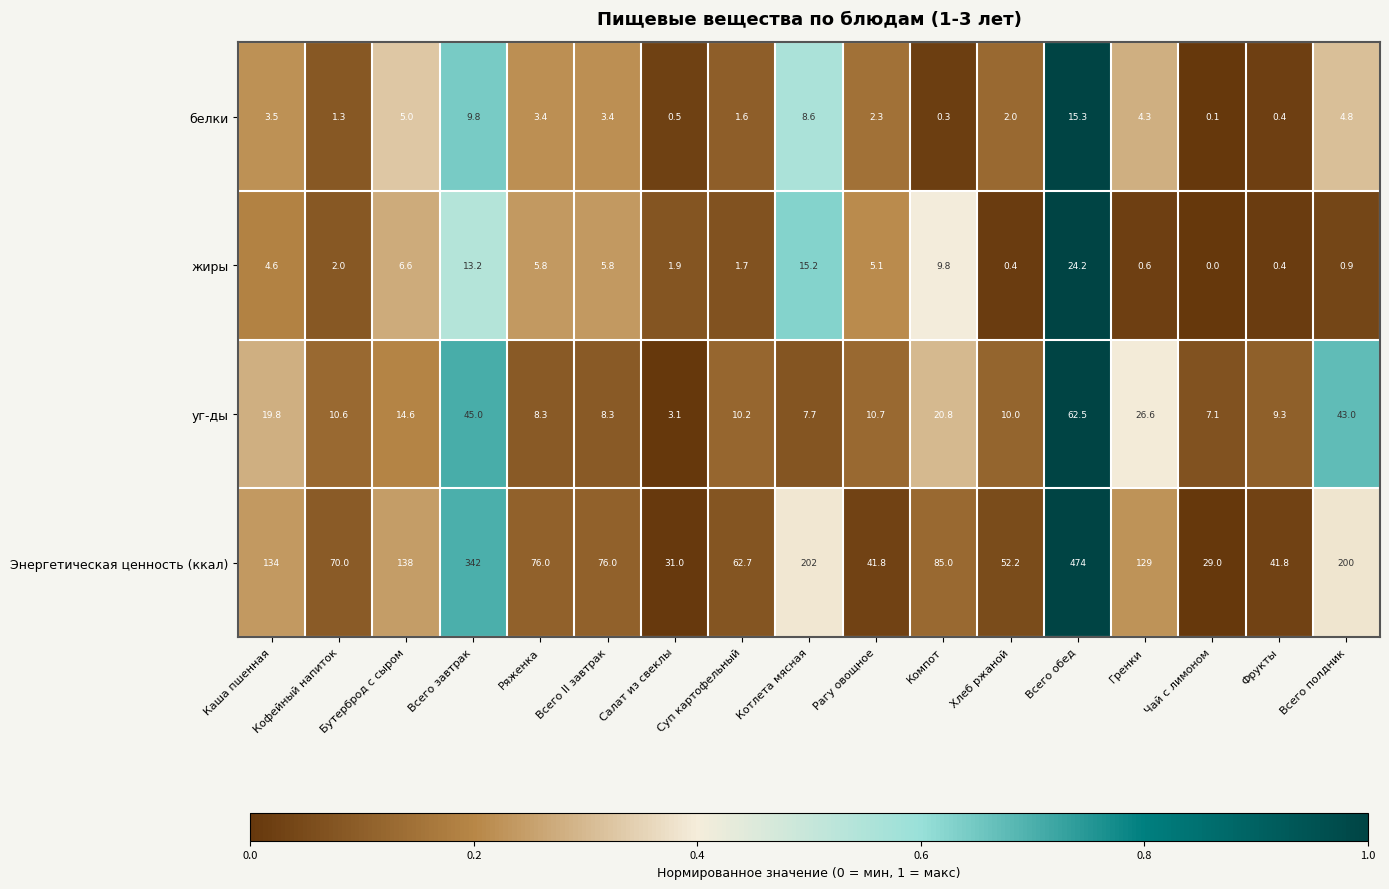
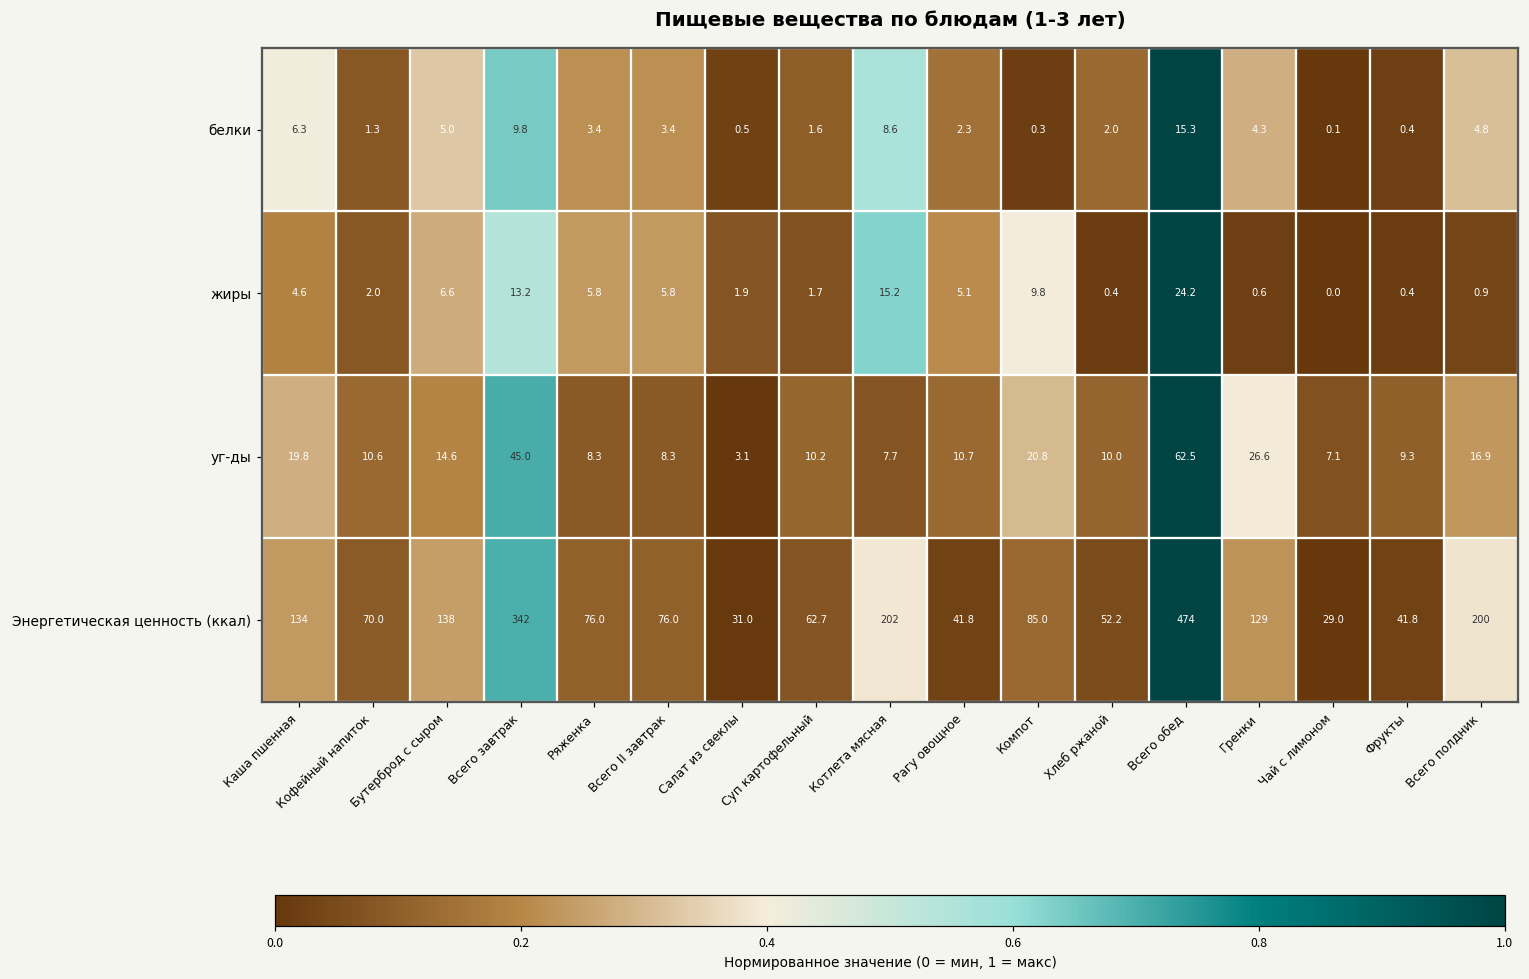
белки, Каша пшенная: 3.5 -> 6.3
уг-ды, Всего полдник: 43.0 -> 16.9
